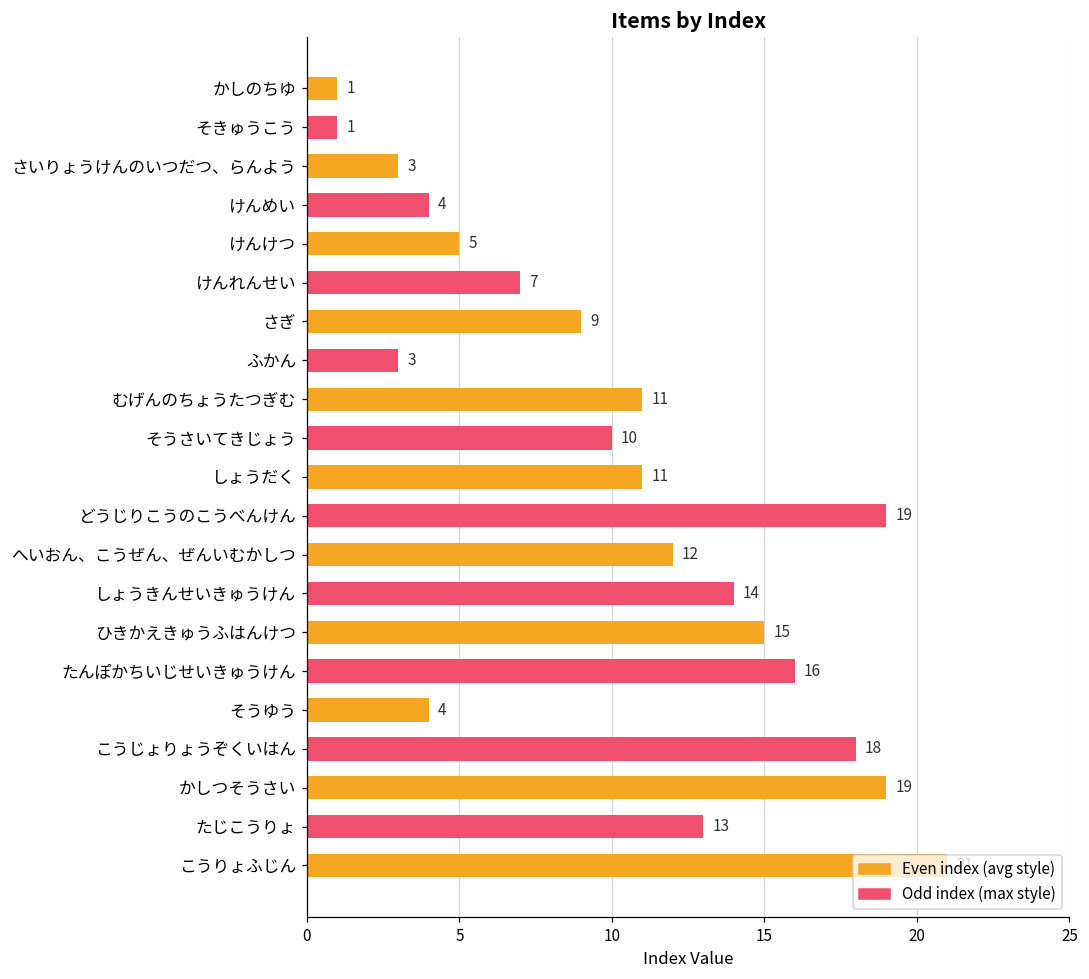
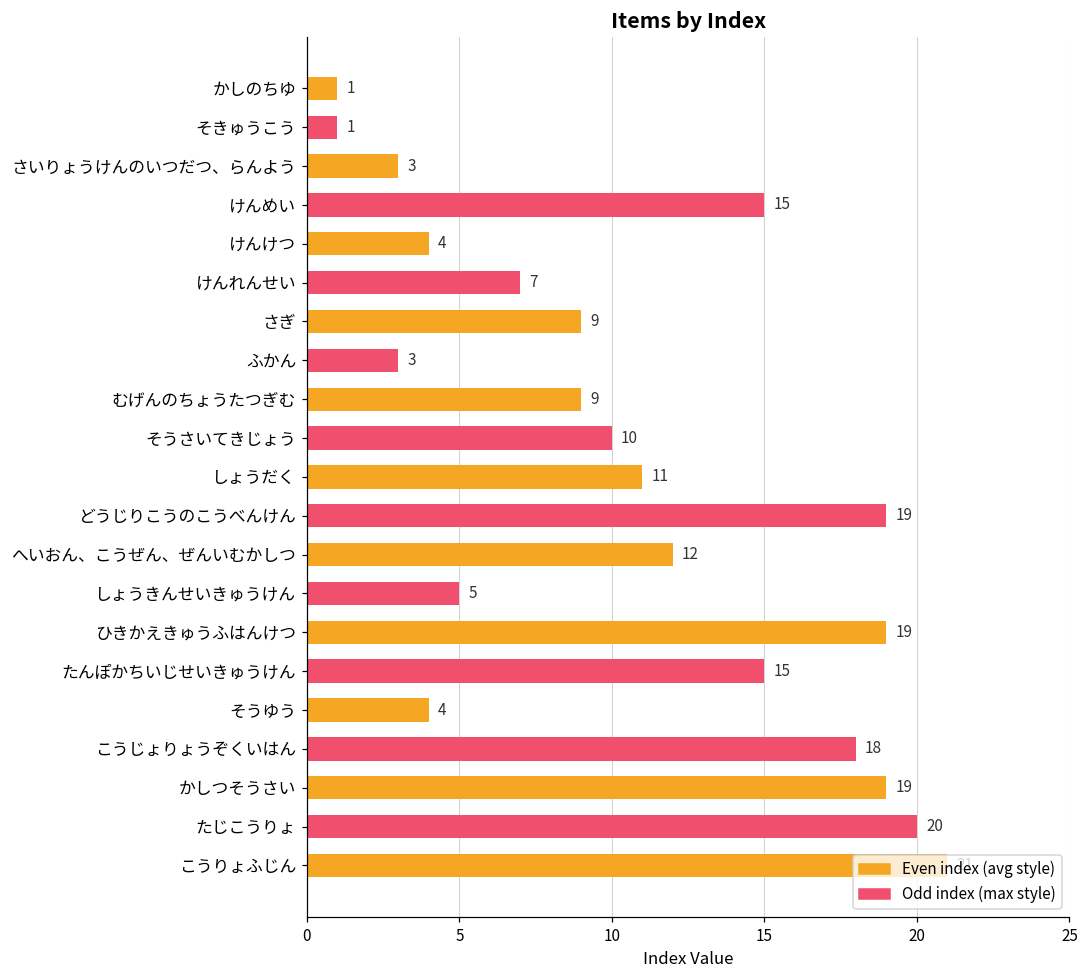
けんめい: 4 -> 15
けんけつ: 5 -> 4
むげんのちょうたつぎむ: 11 -> 9
しょうきんせいきゅうけん: 14 -> 5
ひきかえきゅうふはんけつ: 15 -> 19
たんぽかちいじせいきゅうけん: 16 -> 15
たじこうりょ: 13 -> 20
